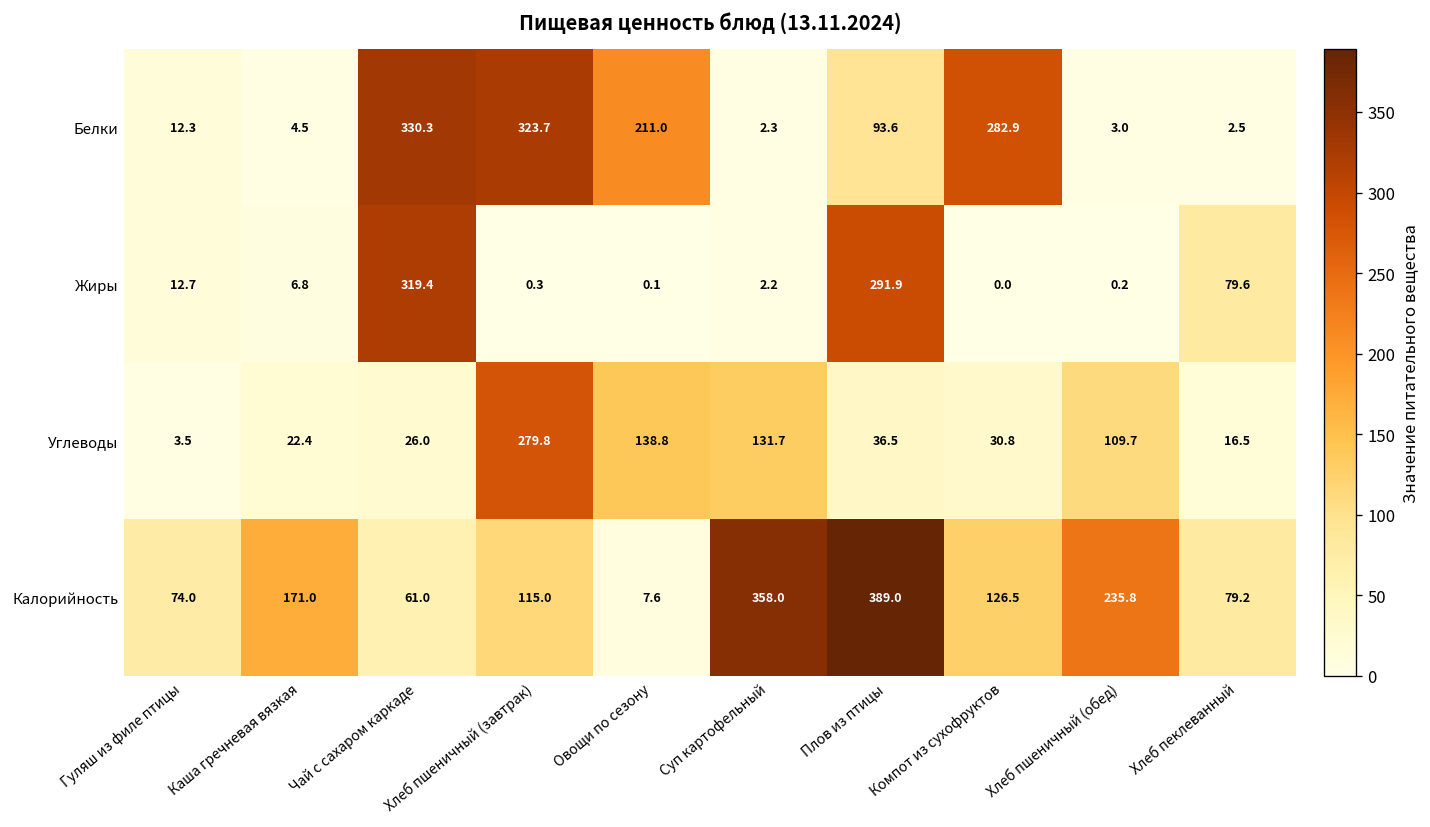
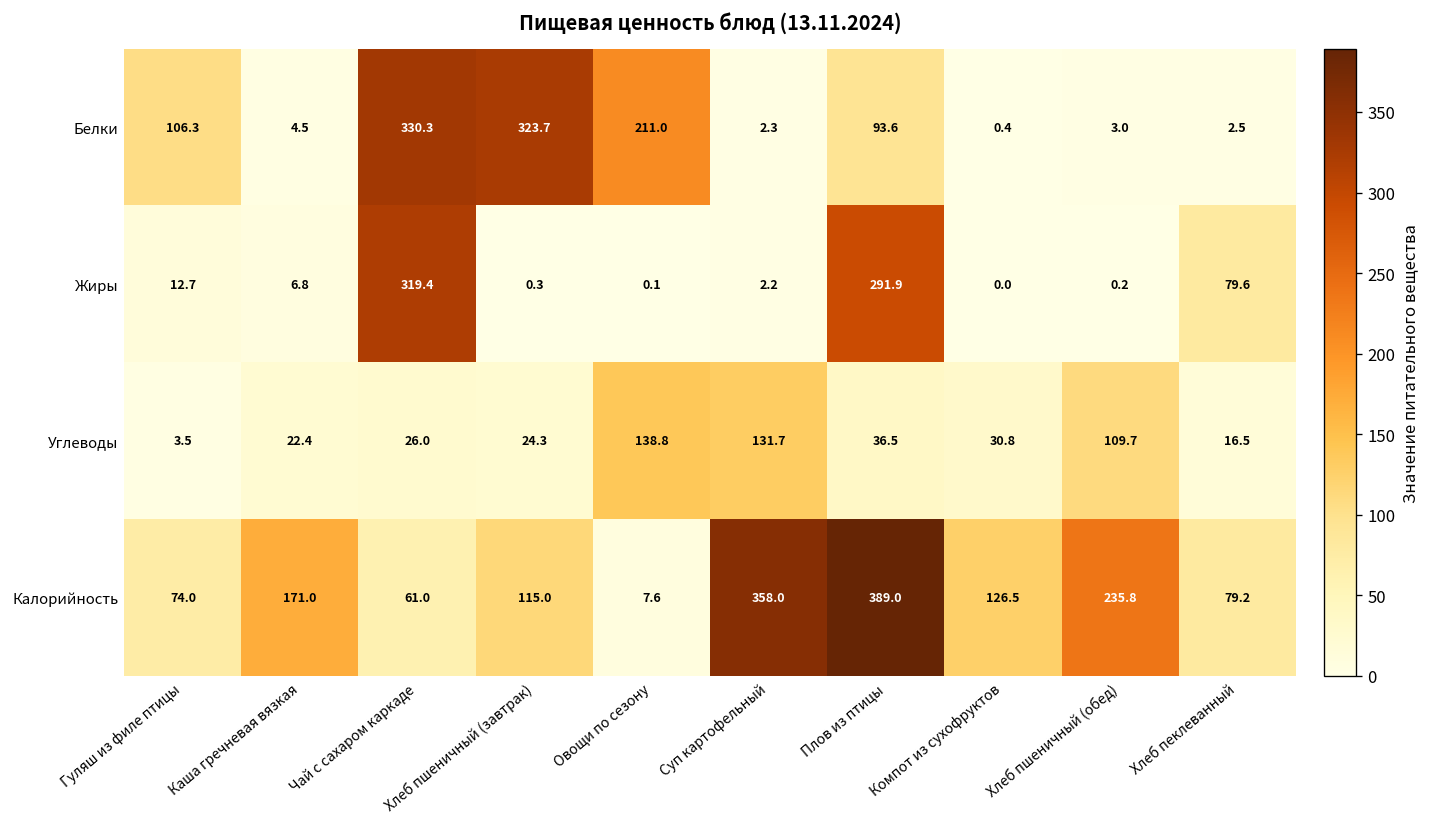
Белки, Гуляш из филе птицы: 12.3 -> 106.3
Белки, Компот из сухофруктов: 282.9 -> 0.4
Углеводы, Хлеб пшеничный (завтрак): 279.8 -> 24.3
